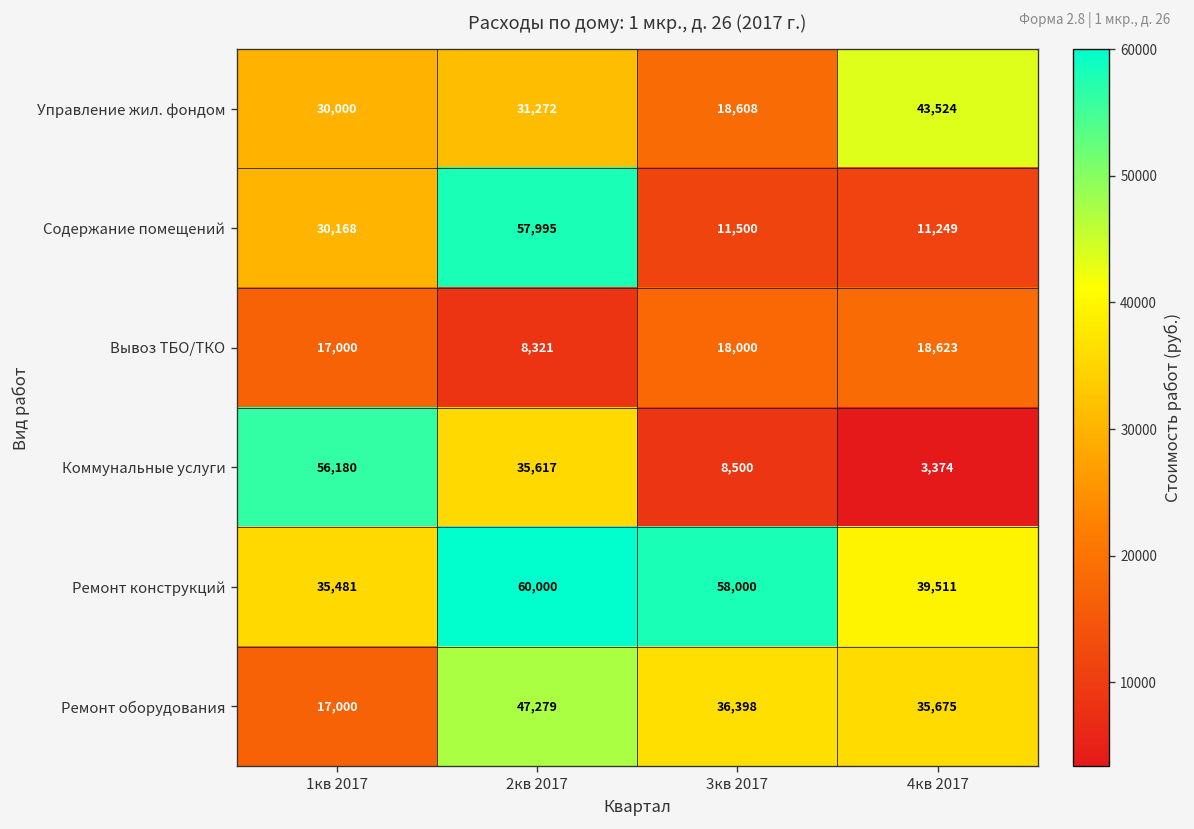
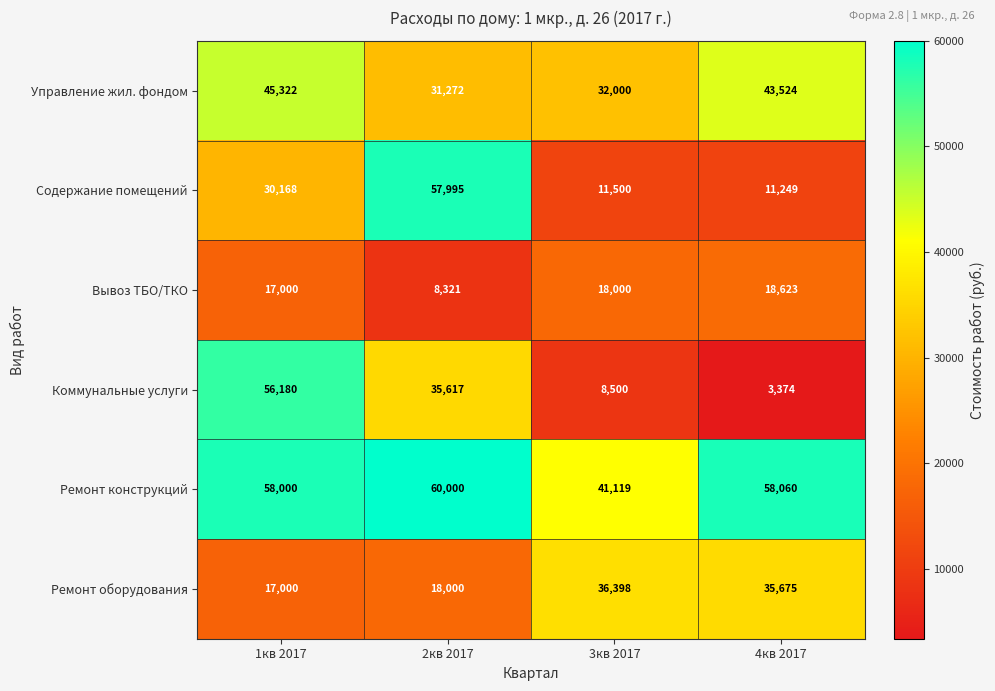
Управление жил. фондом, 1кв 2017: 30,000 -> 45,322
Управление жил. фондом, 3кв 2017: 18,608 -> 32,000
Ремонт конструкций, 1кв 2017: 35,481 -> 58,000
Ремонт конструкций, 3кв 2017: 58,000 -> 41,119
Ремонт конструкций, 4кв 2017: 39,511 -> 58,060
Ремонт оборудования, 2кв 2017: 47,279 -> 18,000
